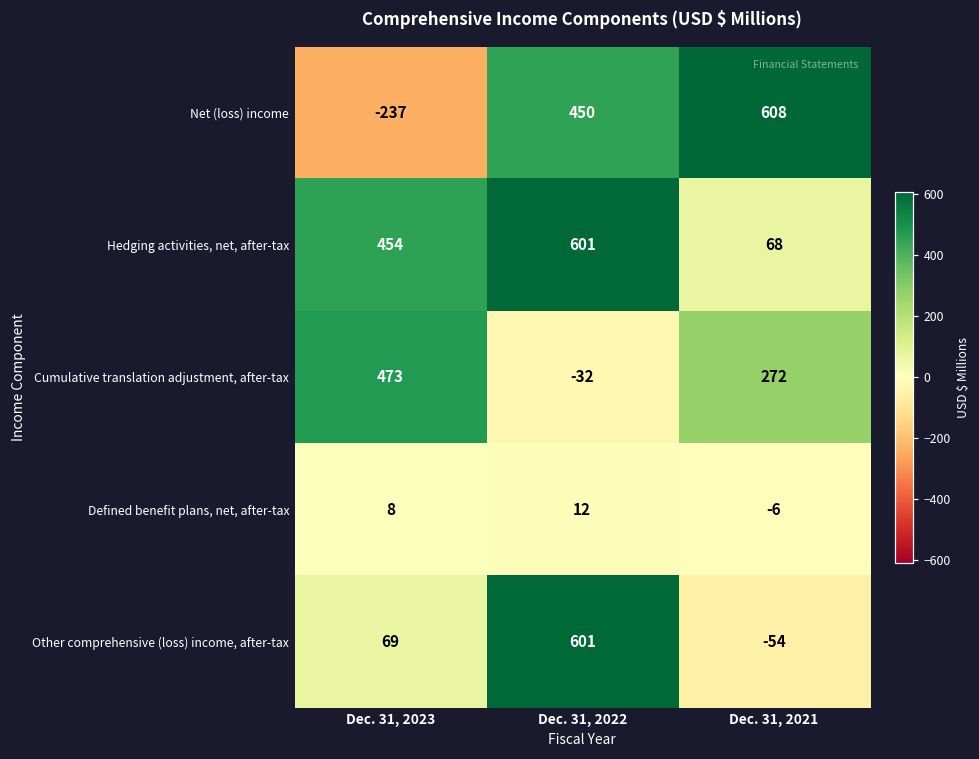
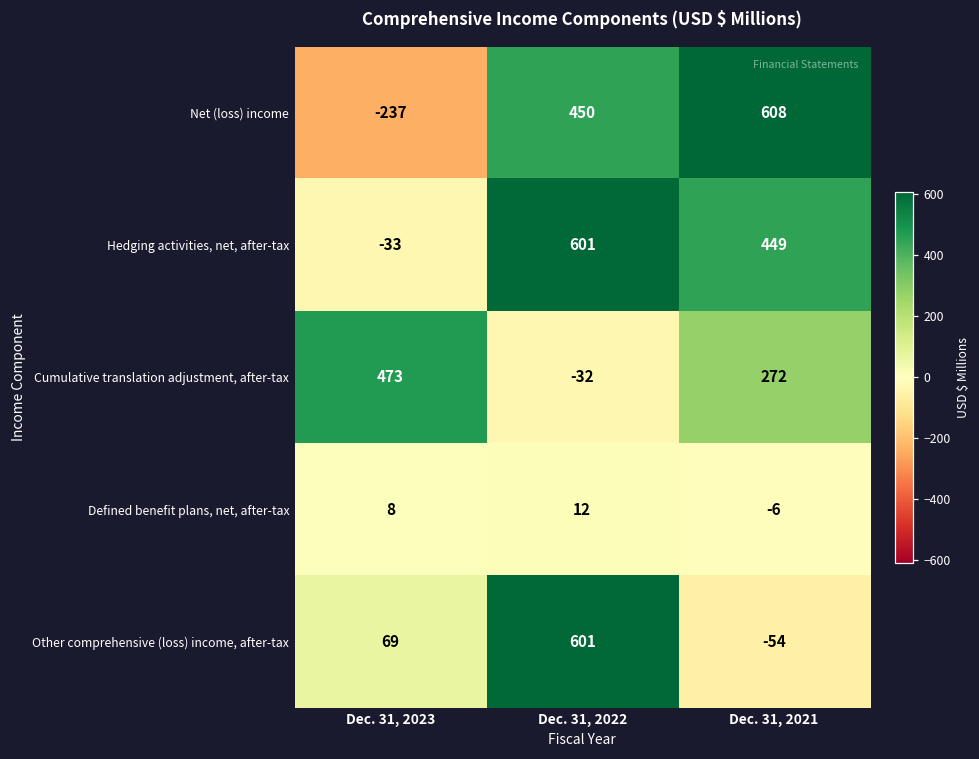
Hedging activities, net, after-tax, Dec. 31, 2023: 454 -> -33
Hedging activities, net, after-tax, Dec. 31, 2021: 68 -> 449
